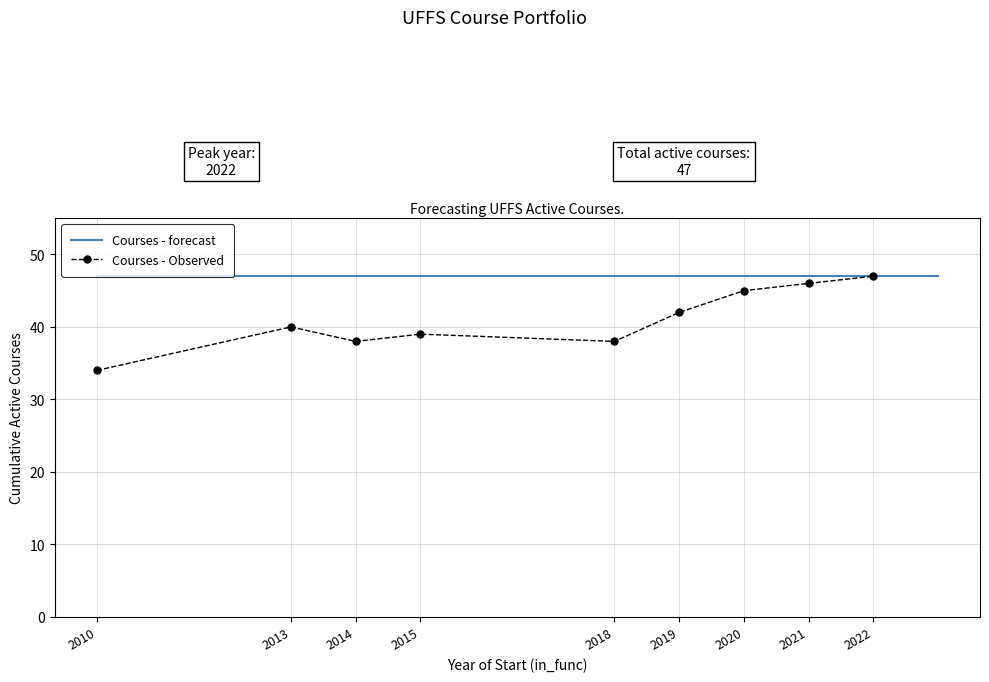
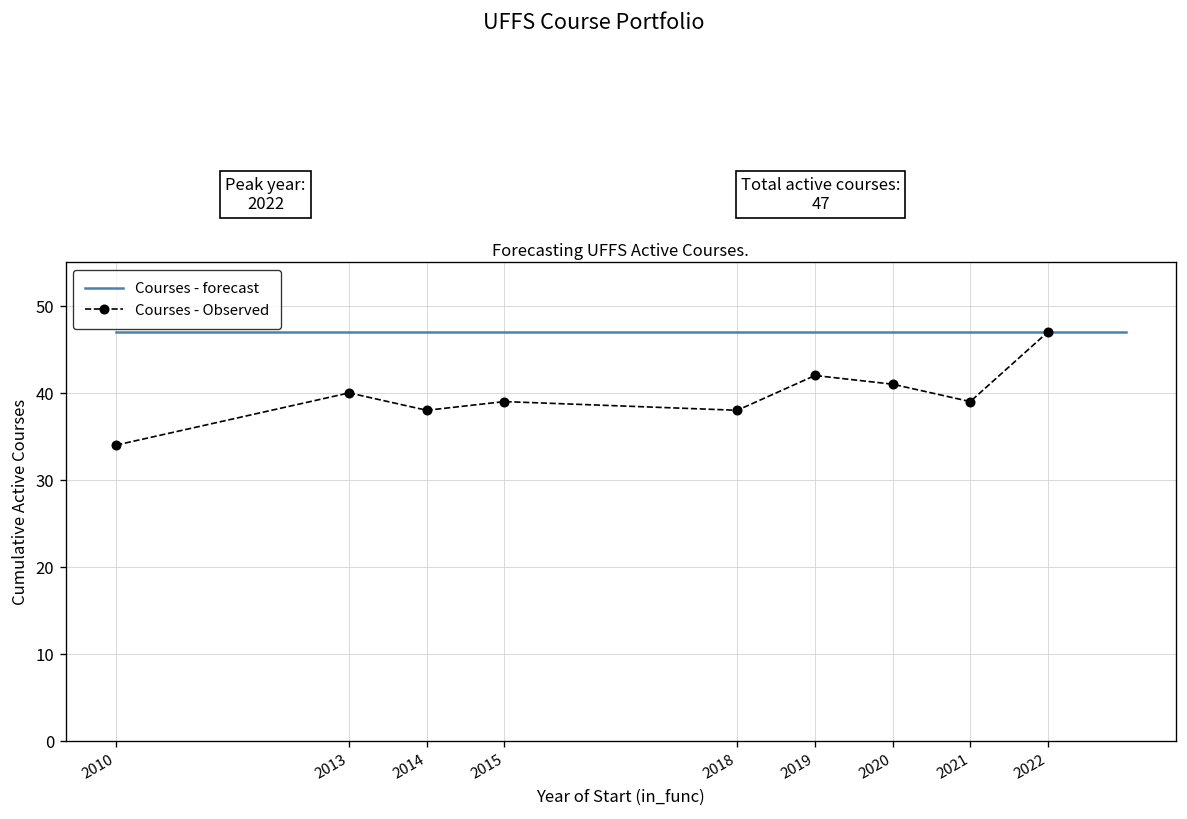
Courses - Observed, 2020: 45 -> 41
Courses - Observed, 2021: 46 -> 39
